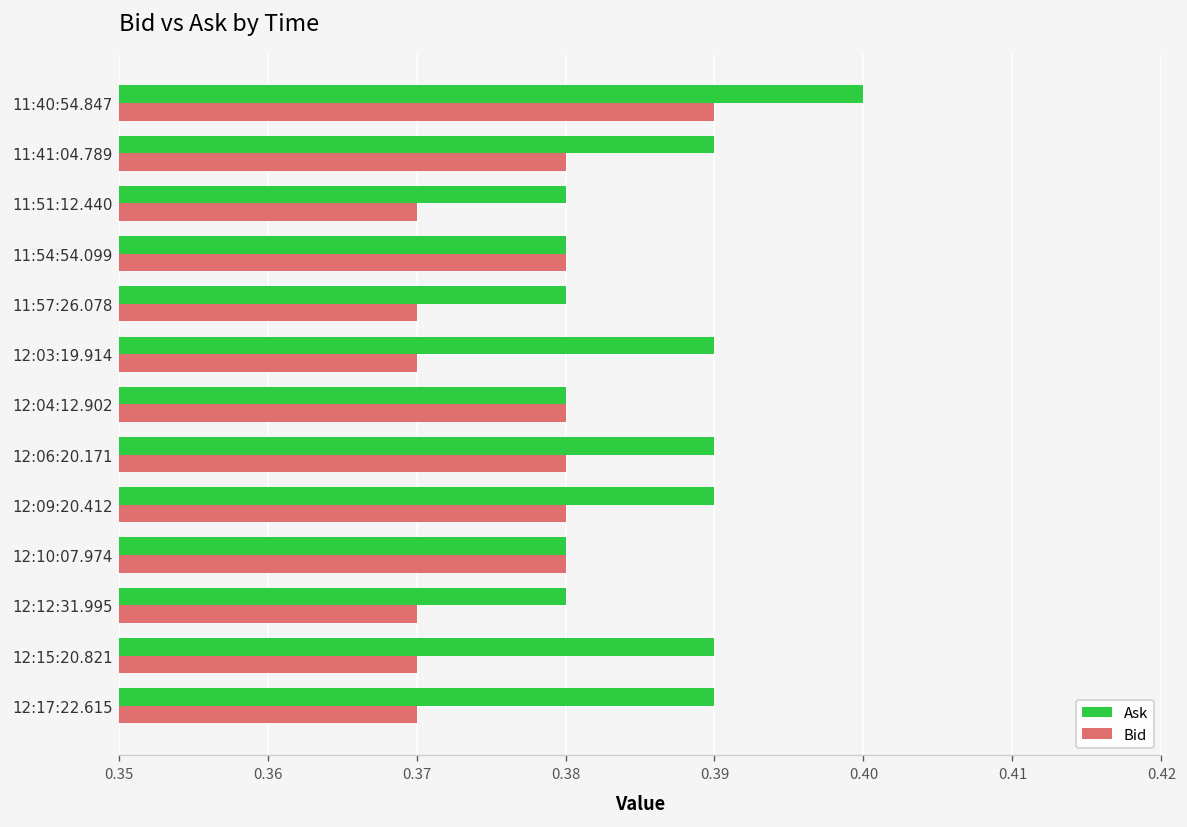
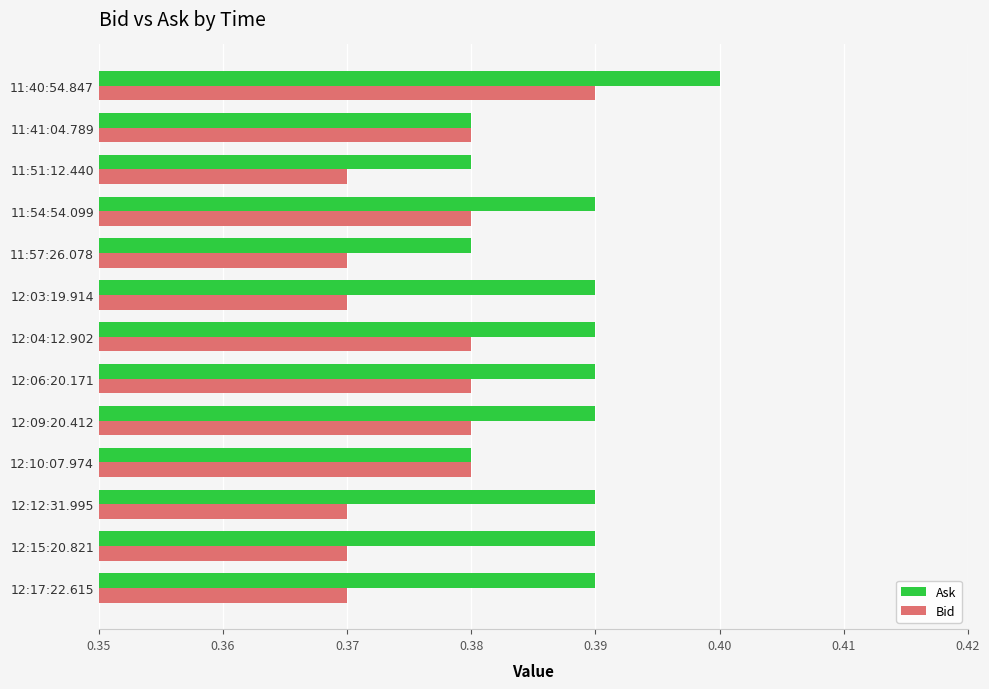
Ask, 11:41:04.789: 0.39 -> 0.38
Ask, 11:54:54.099: 0.38 -> 0.39
Ask, 12:04:12.902: 0.38 -> 0.39
Ask, 12:12:31.995: 0.38 -> 0.39
